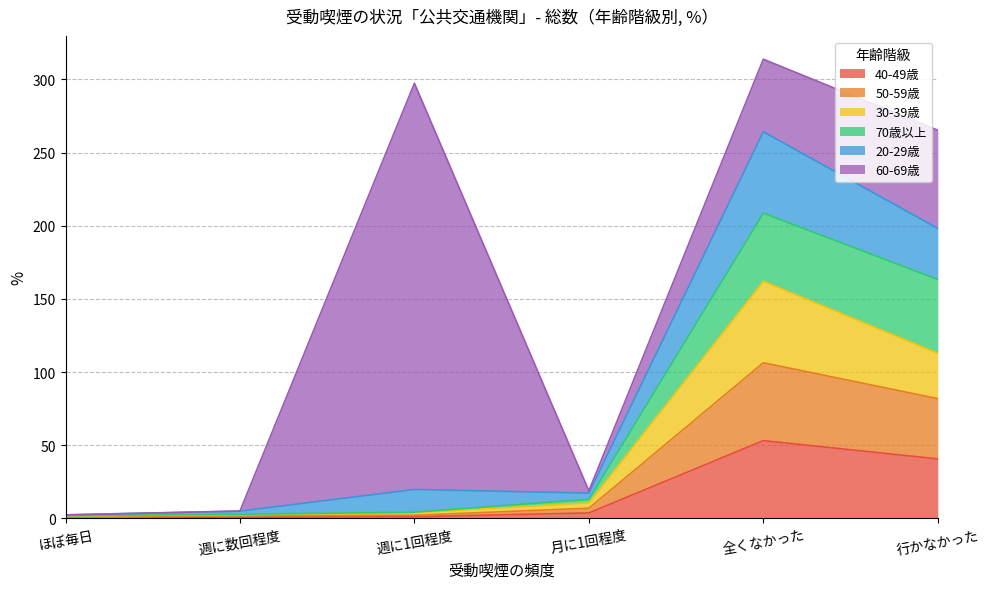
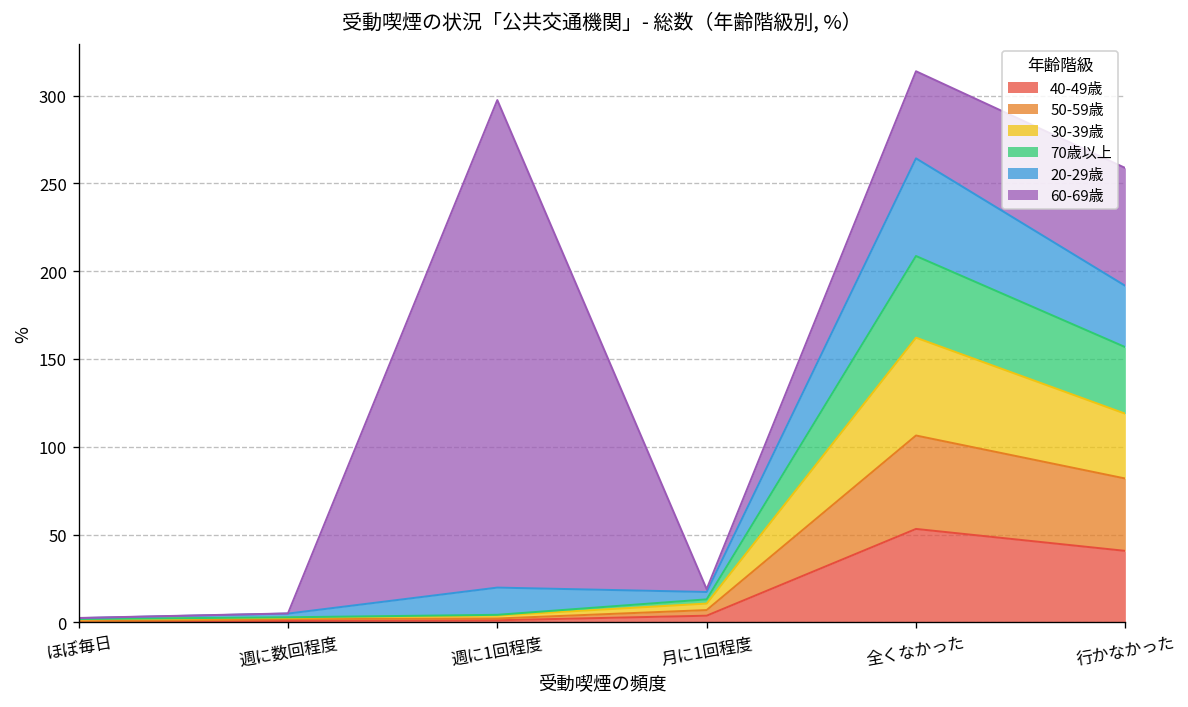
30-39歳, 行かなかった: 31 -> 37
70歳以上, 行かなかった: 50 -> 38
